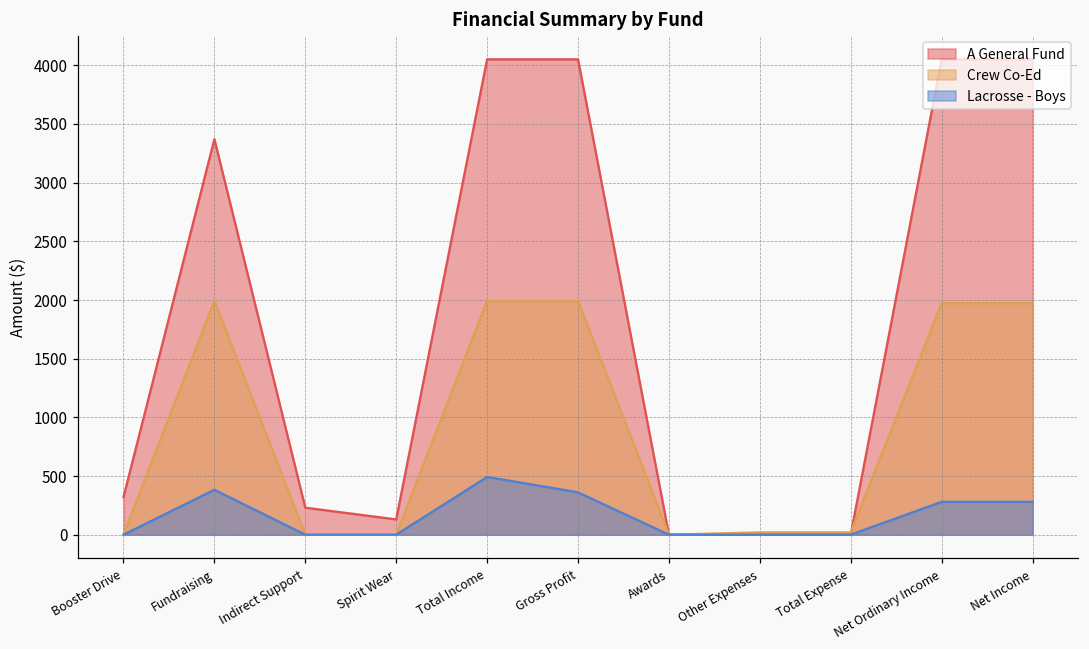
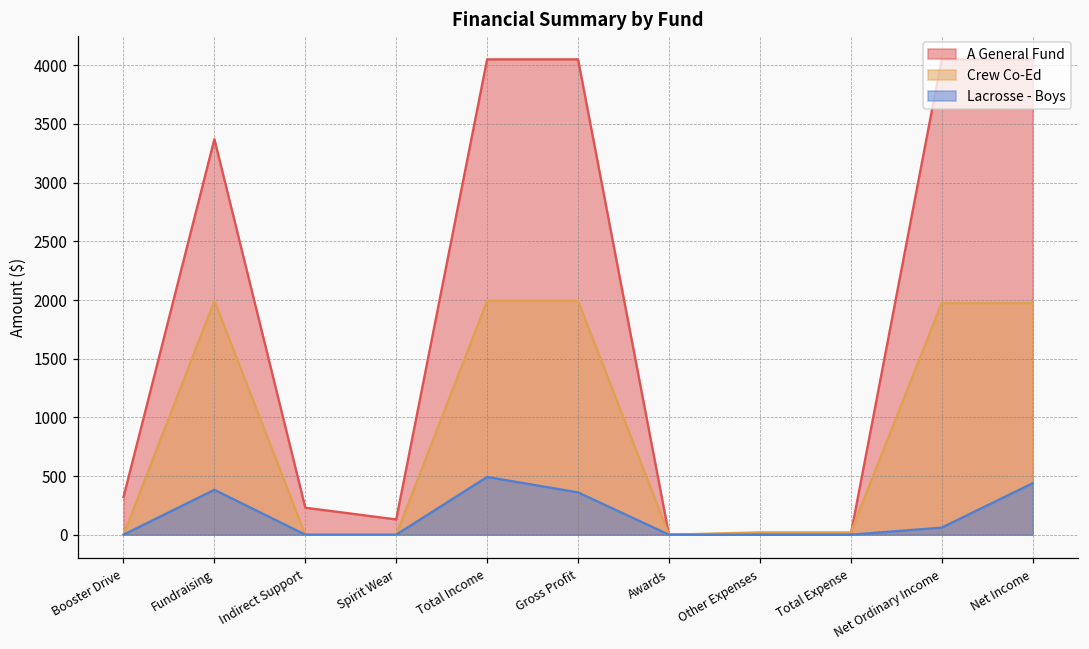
Lacrosse - Boys, Net Ordinary Income: 280 -> 60
Lacrosse - Boys, Net Income: 280 -> 440
